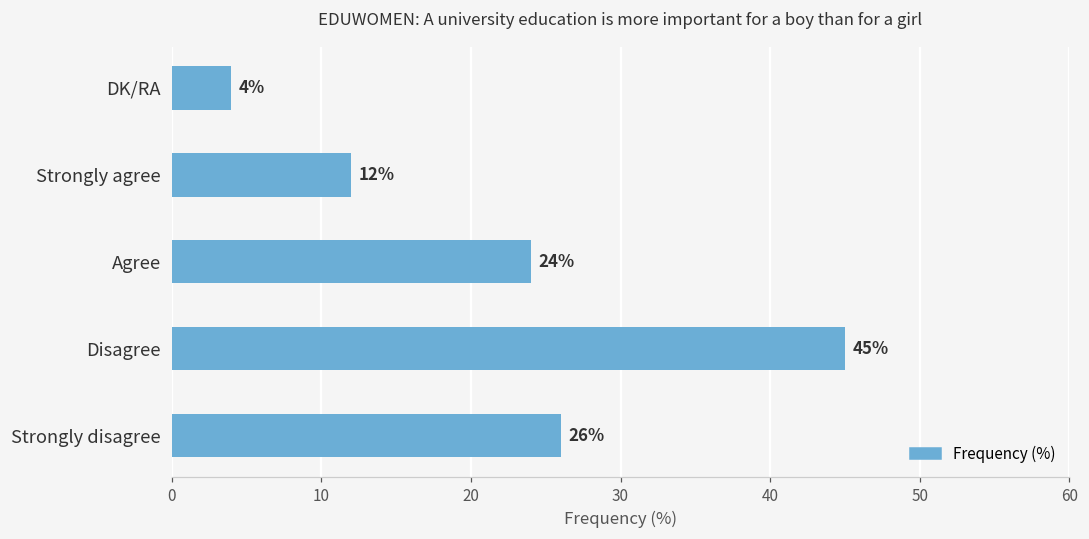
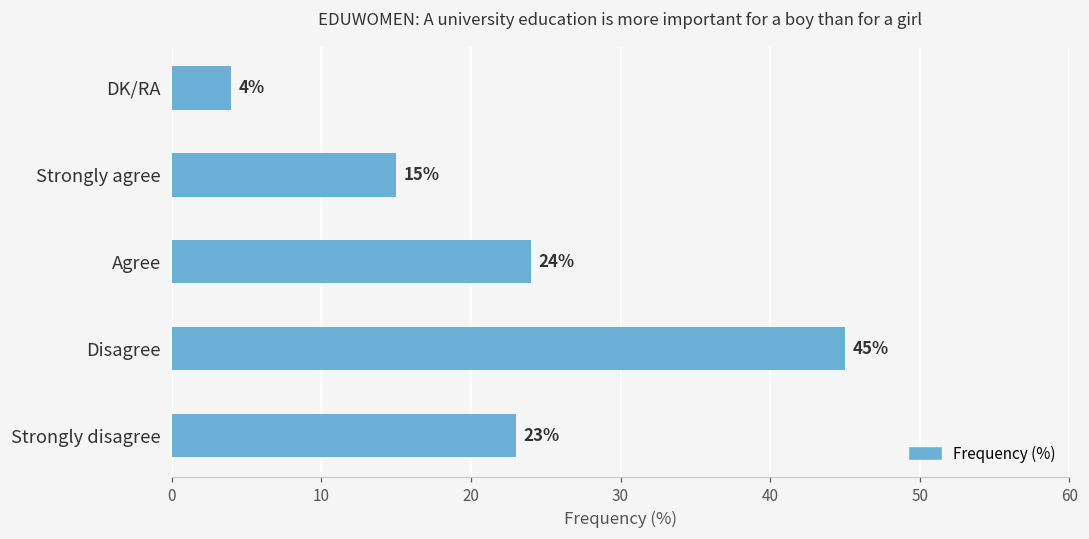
Strongly agree: 12% -> 15%
Strongly disagree: 26% -> 23%
